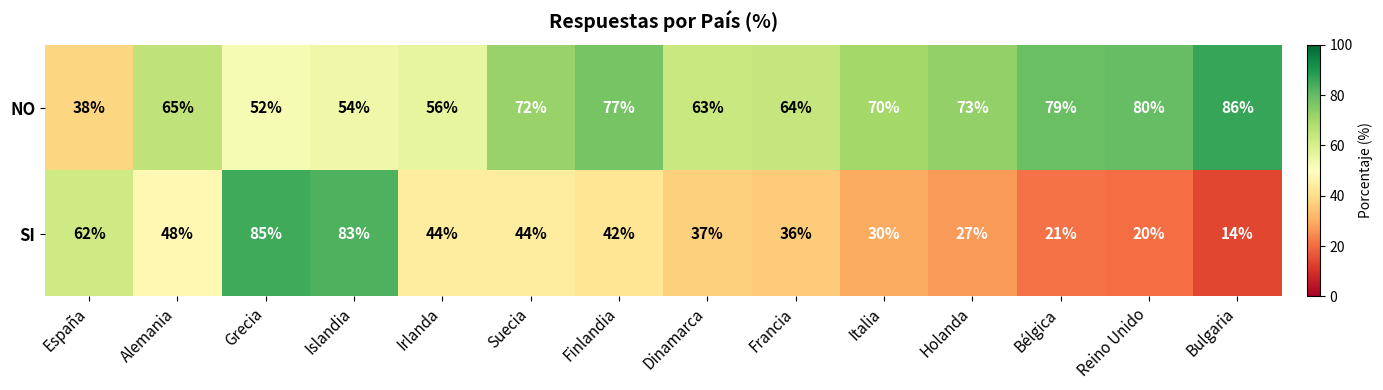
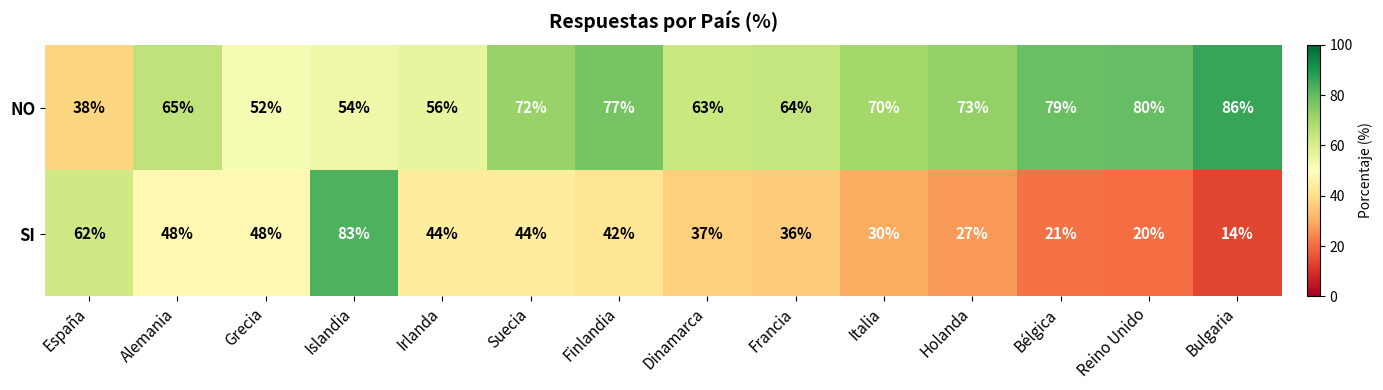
SI, Grecia: 85% -> 48%
